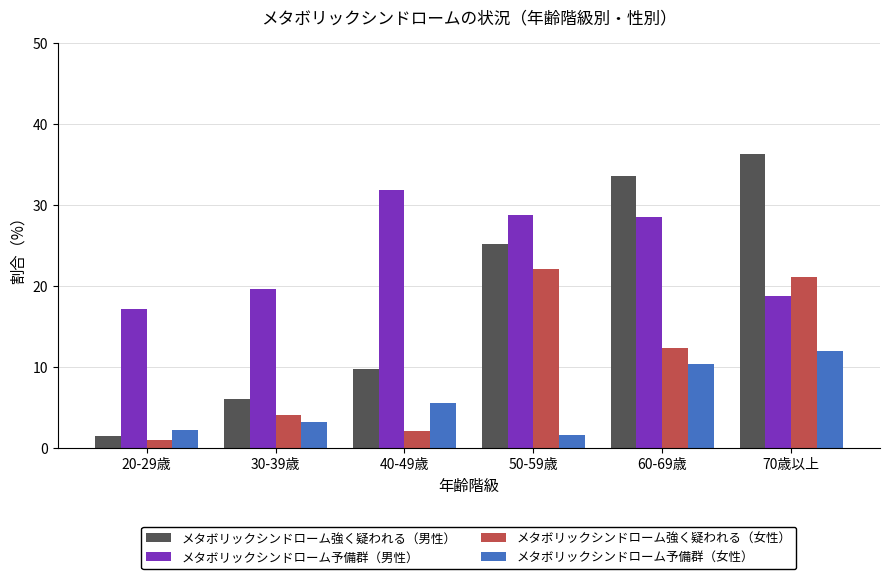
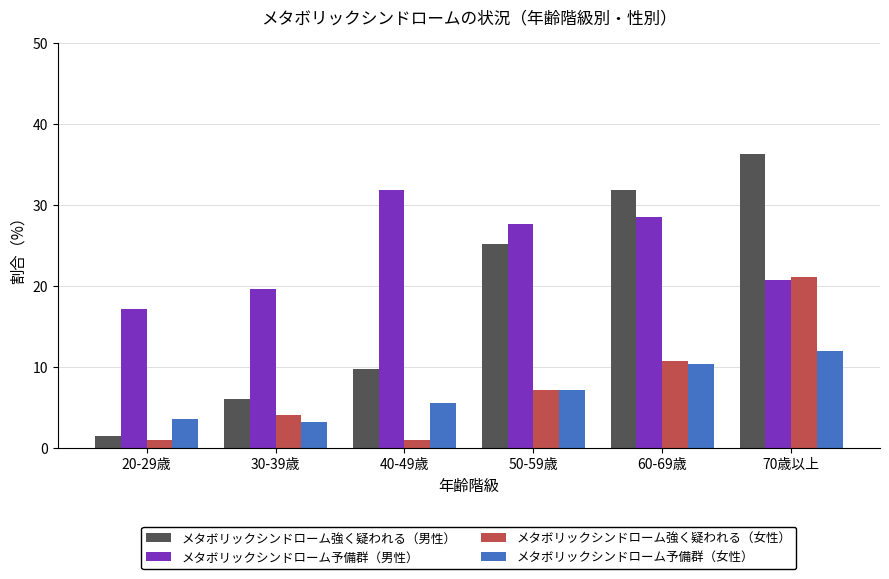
メタボリックシンドローム予備群（女性）, 20-29歳: 2 -> 4
メタボリックシンドローム強く疑われる（女性）, 40-49歳: 2 -> 1
メタボリックシンドローム予備群（男性）, 50-59歳: 29 -> 28
メタボリックシンドローム強く疑われる（女性）, 50-59歳: 22 -> 7
メタボリックシンドローム予備群（女性）, 50-59歳: 2 -> 7
メタボリックシンドローム強く疑われる（男性）, 60-69歳: 34 -> 32
メタボリックシンドローム強く疑われる（女性）, 60-69歳: 12 -> 11
メタボリックシンドローム予備群（男性）, 70歳以上: 19 -> 21
